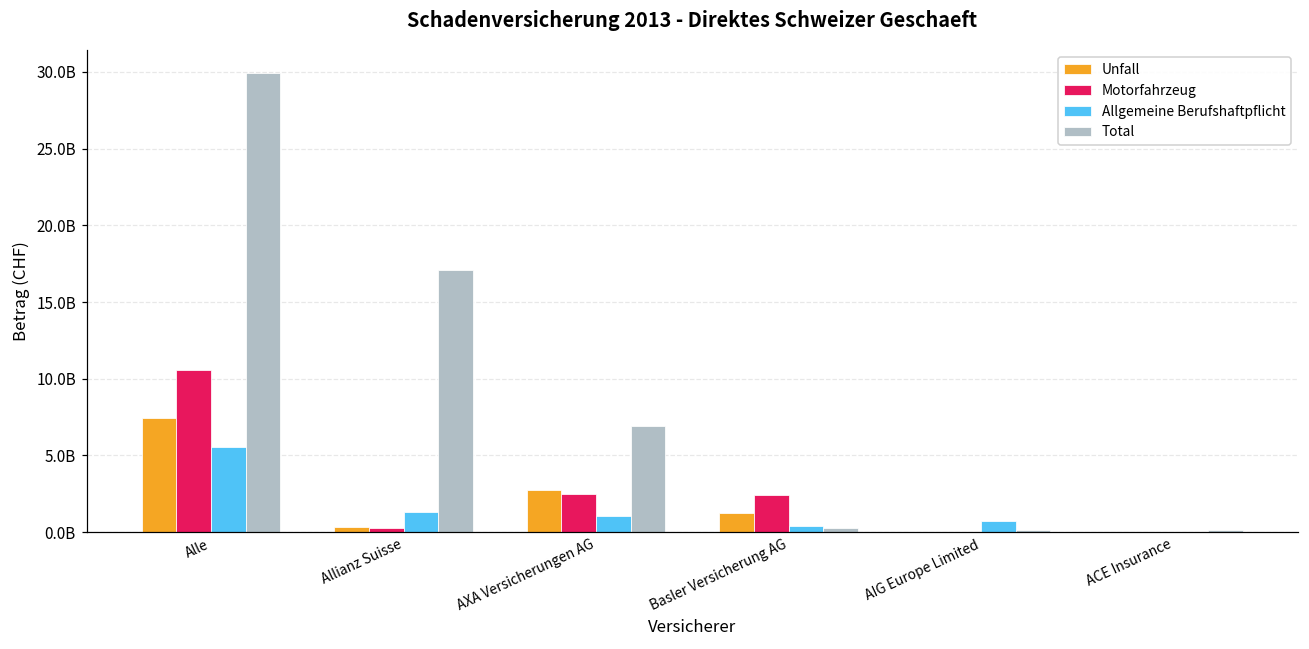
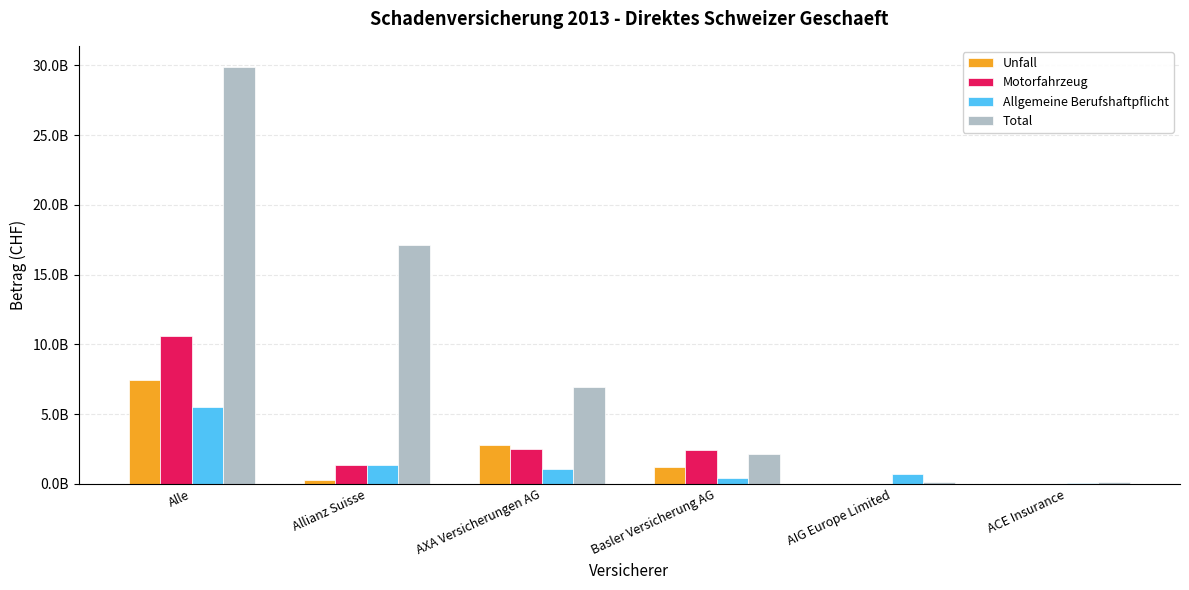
Motorfahrzeug, Allianz Suisse: 300000000 -> 1400000000
Total, Basler Versicherung AG: 300000000 -> 2200000000
